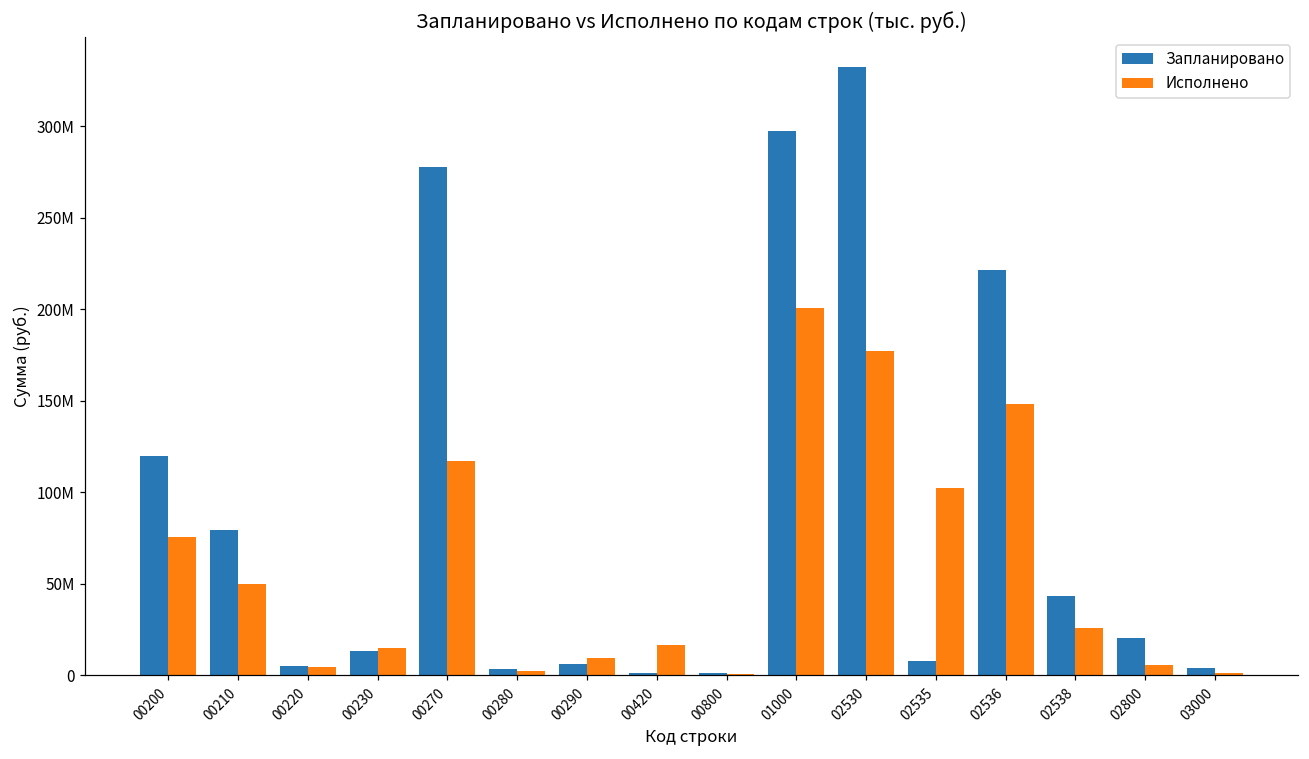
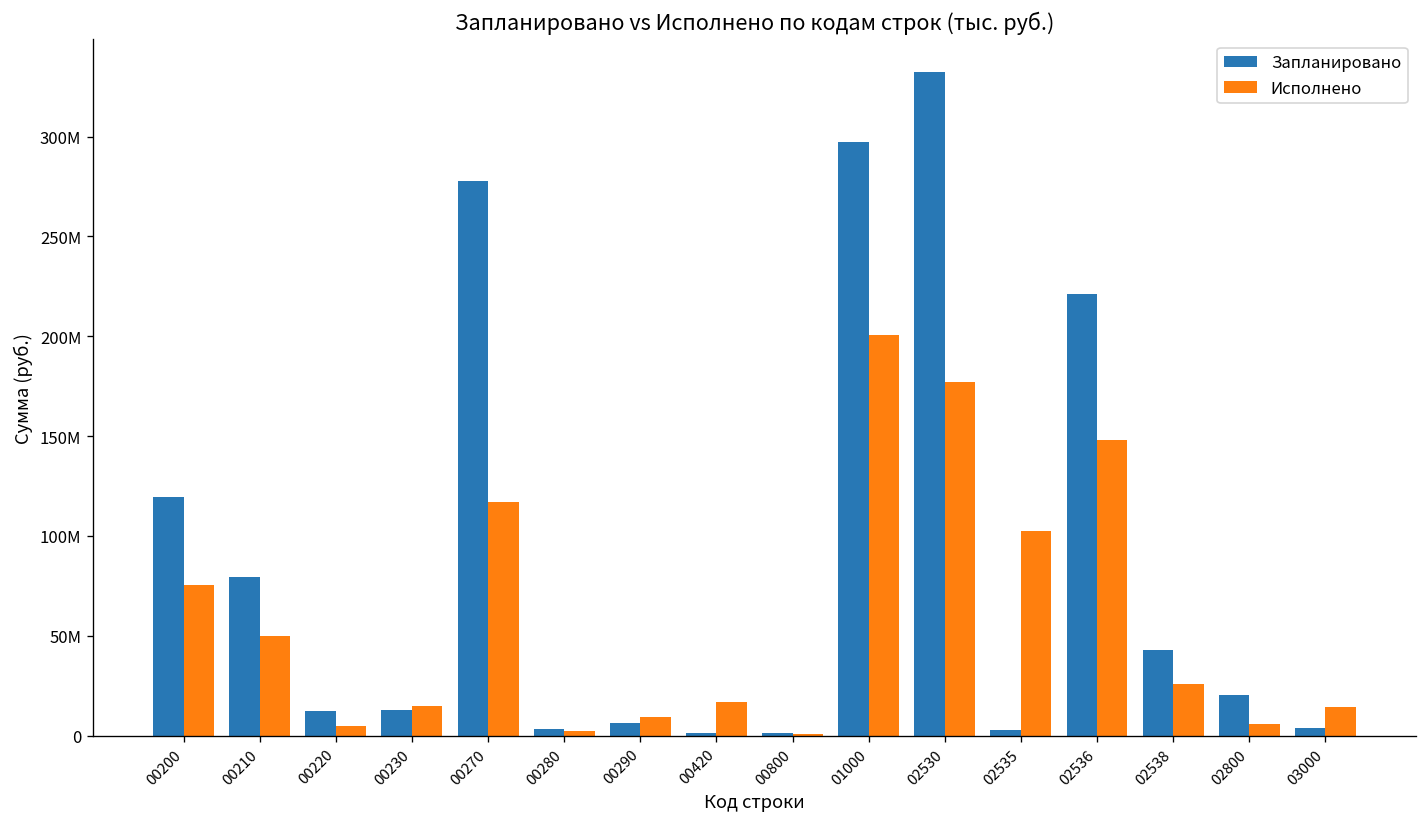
Запланировано, 00220: 5000000 -> 12000000
Запланировано, 02535: 8000000 -> 3000000
Исполнено, 03000: 1000000 -> 15000000
